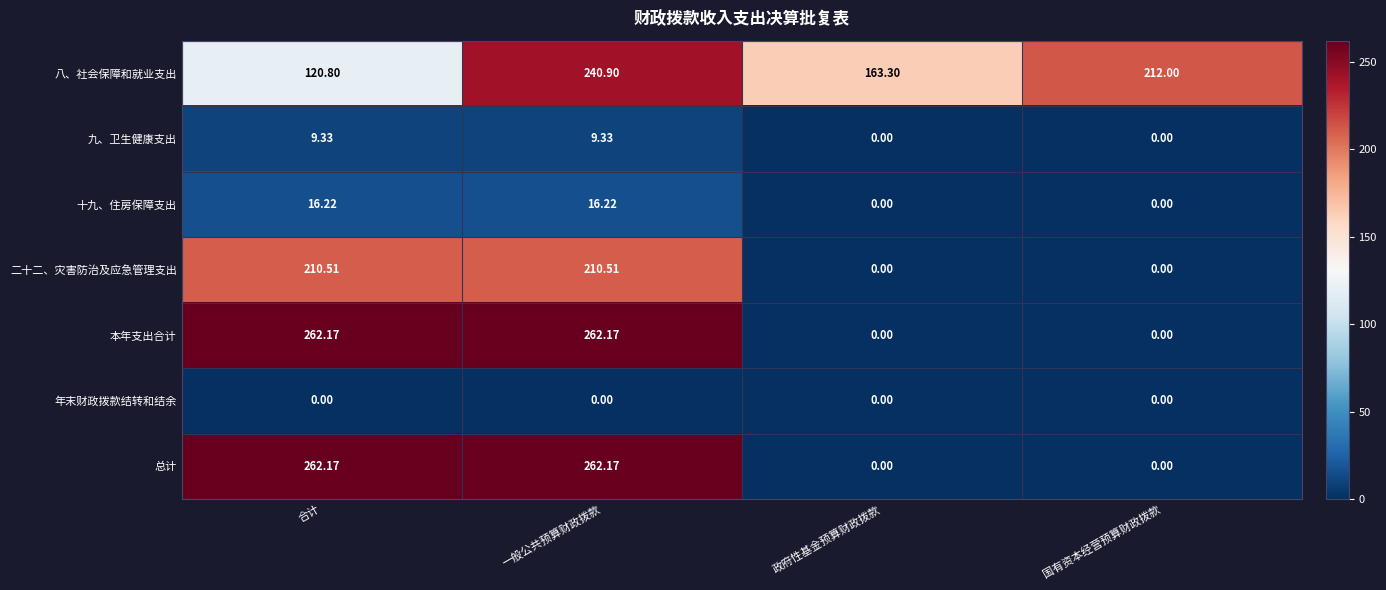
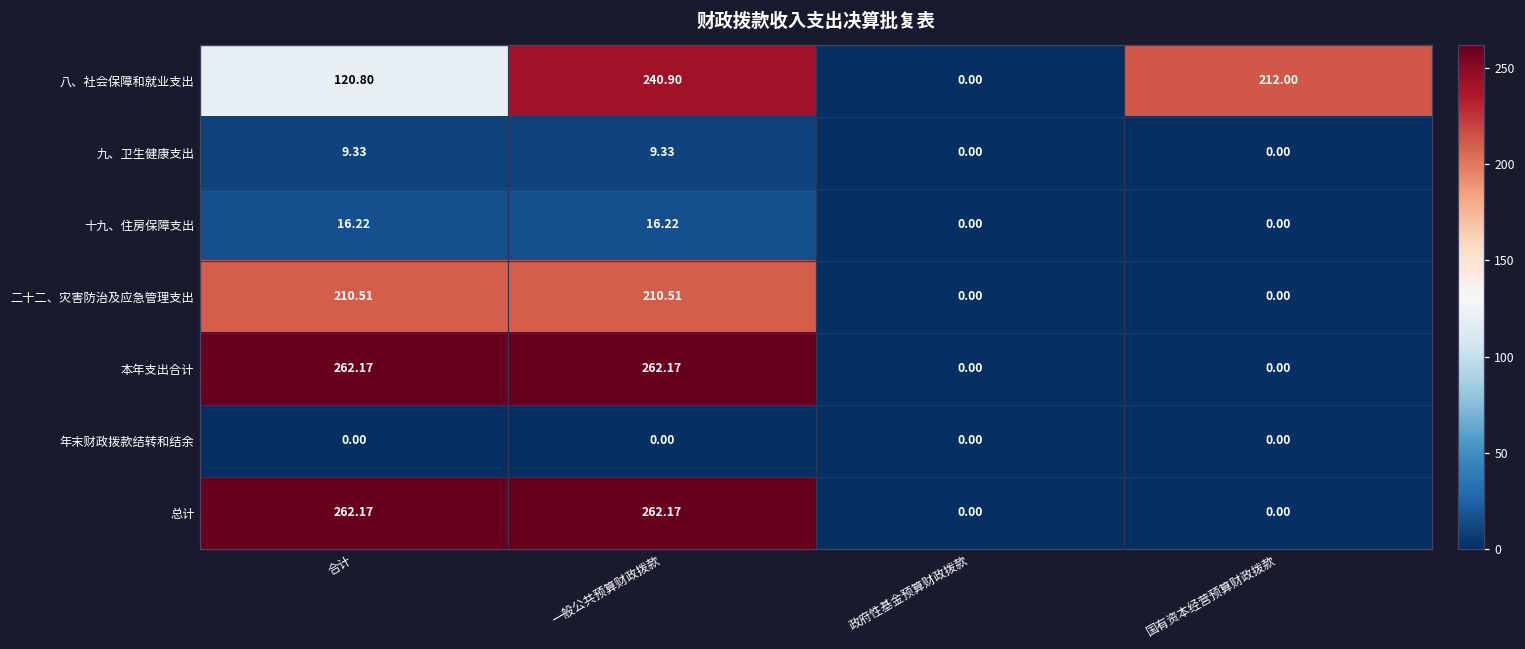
八、社会保障和就业支出, 政府性基金预算财政拨款: 163.30 -> 0.00
